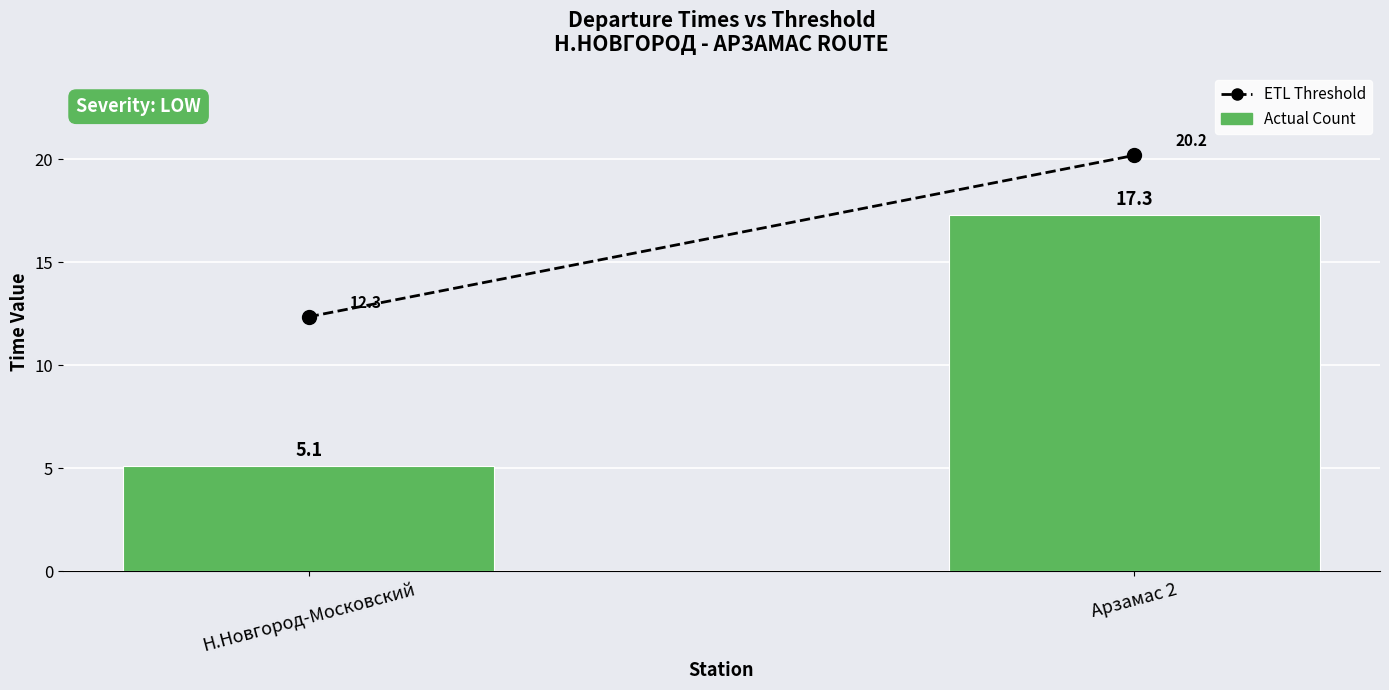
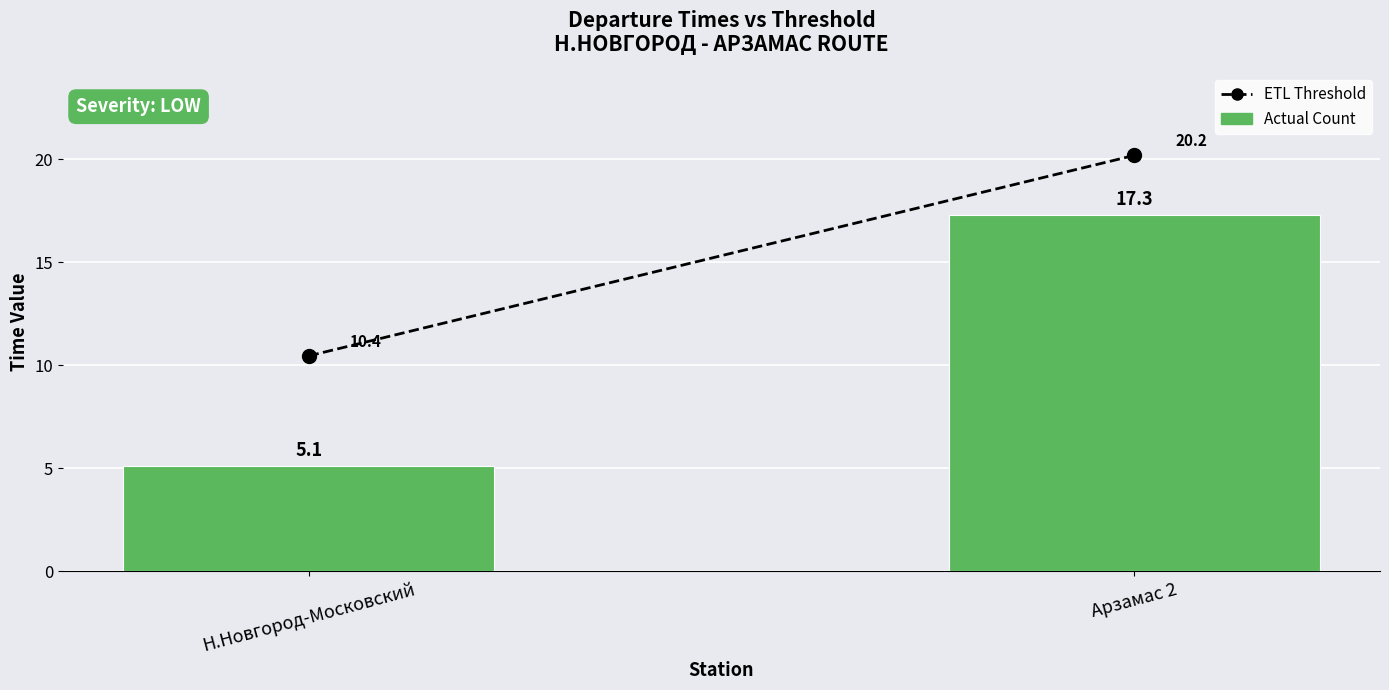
ETL Threshold, Н.Новгород-Московский: 12.3 -> 10.4
